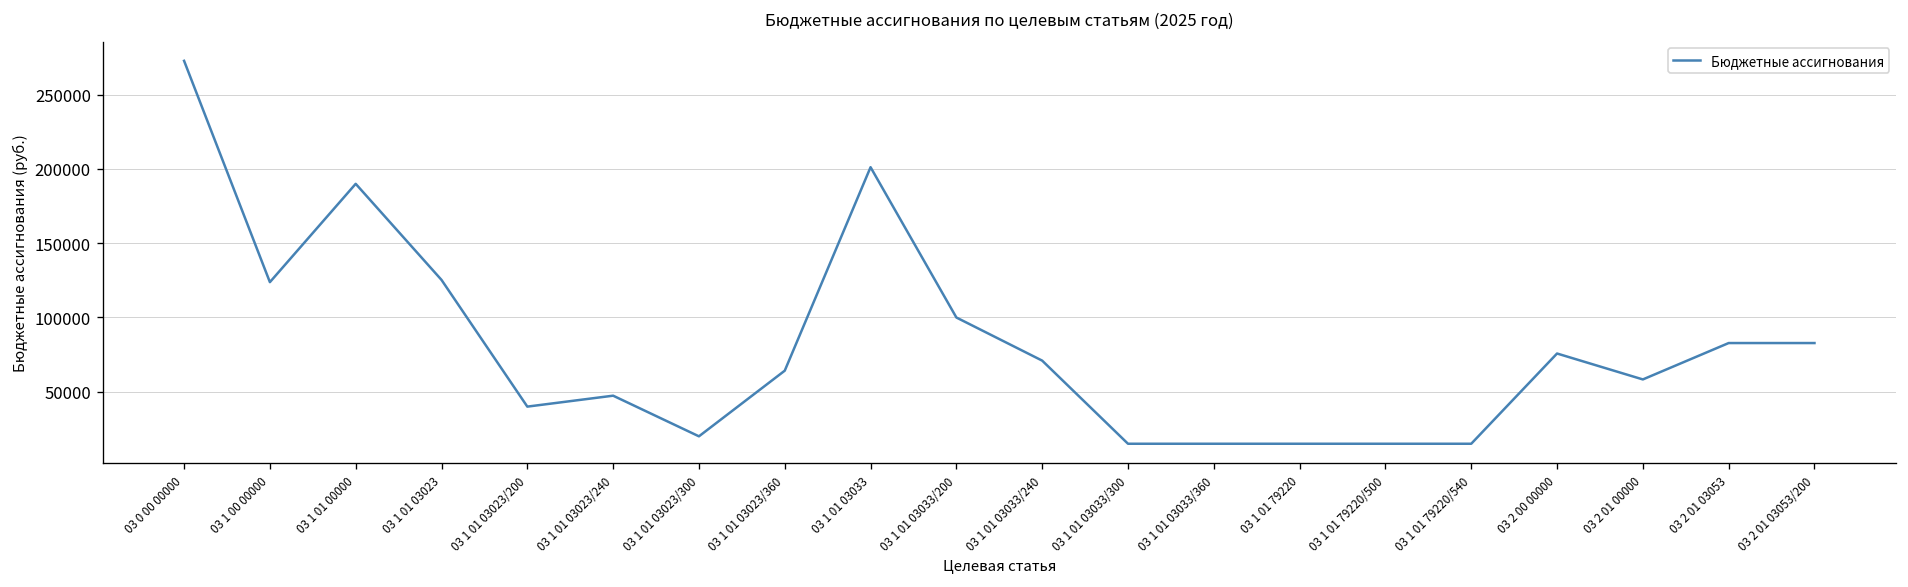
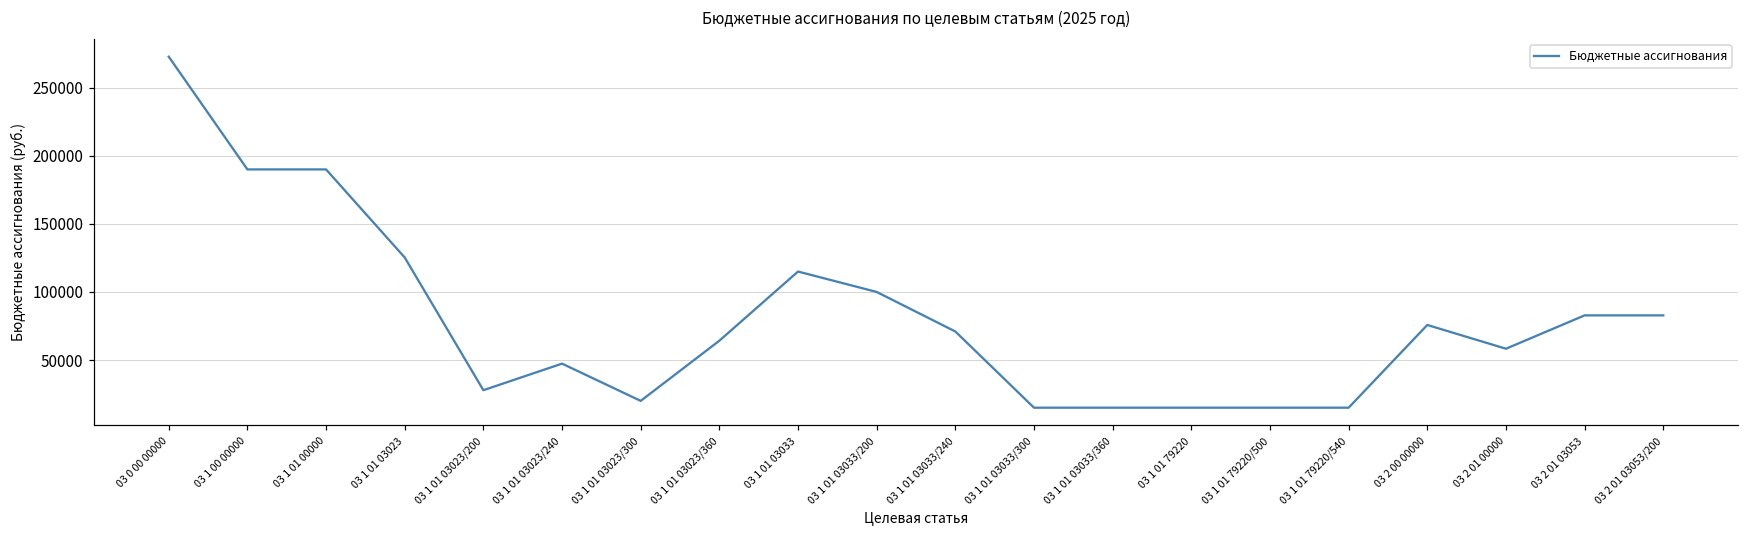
03 1 00 00000: 124000 -> 190000
03 1 01 03023/200: 40000 -> 28000
03 1 01 03033: 201000 -> 115000
